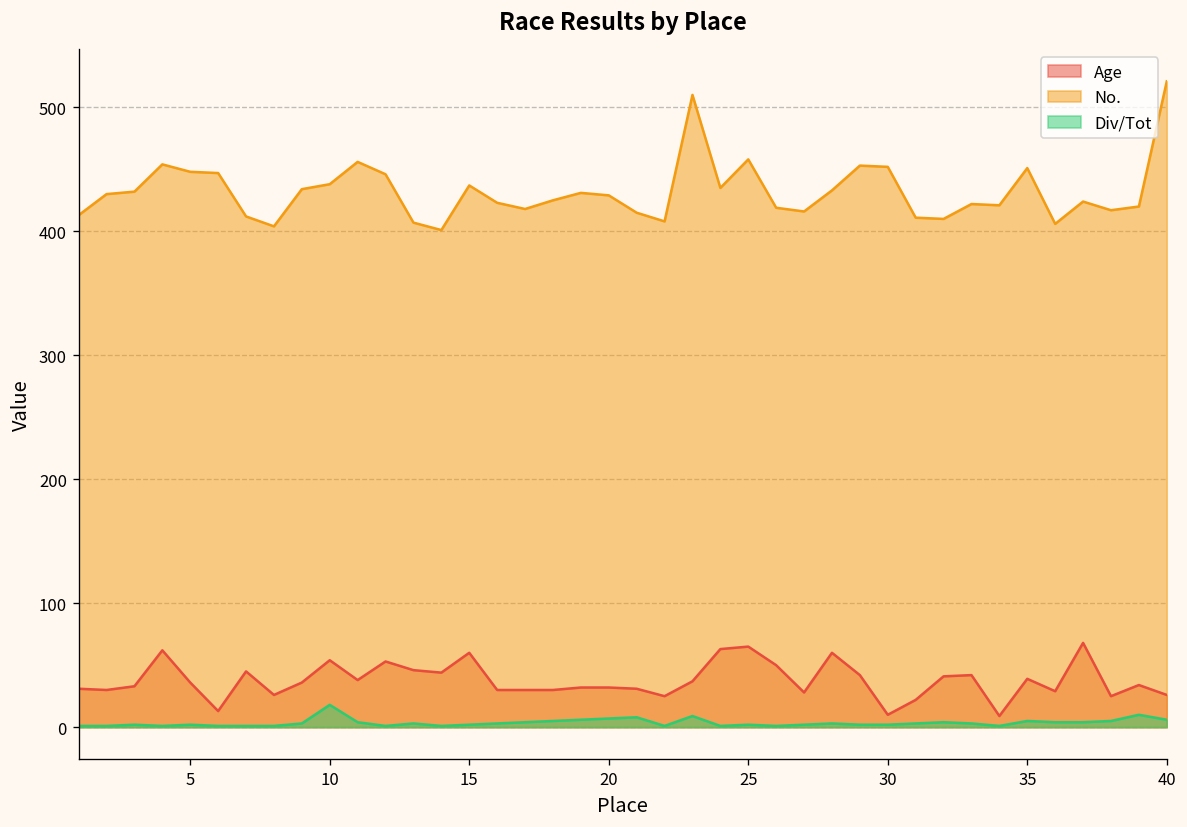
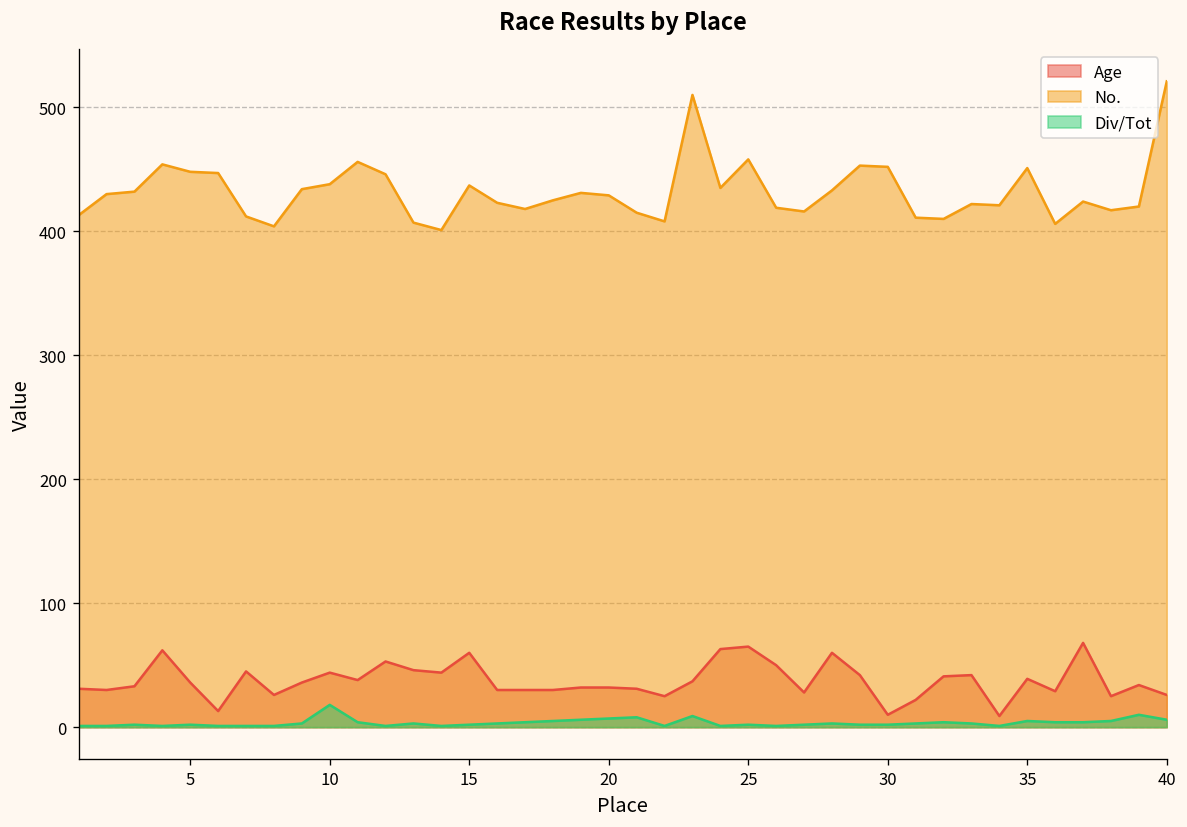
Age, 10: 54 -> 44
